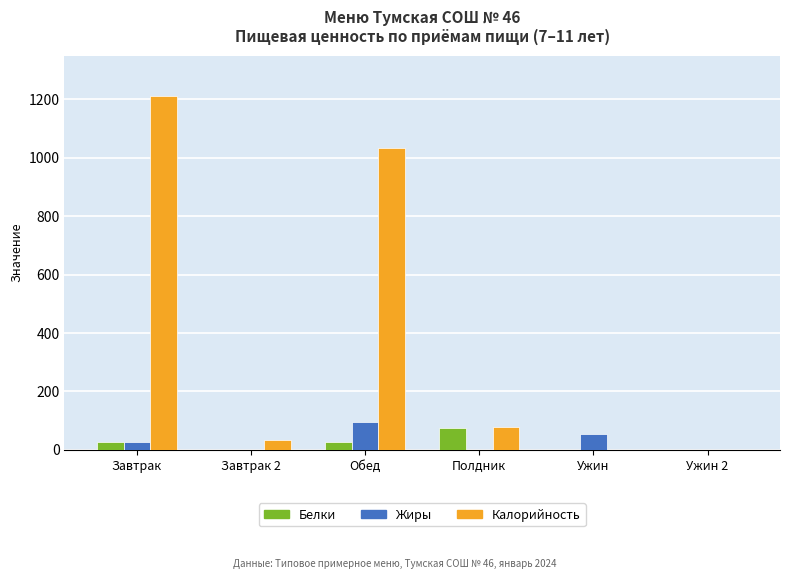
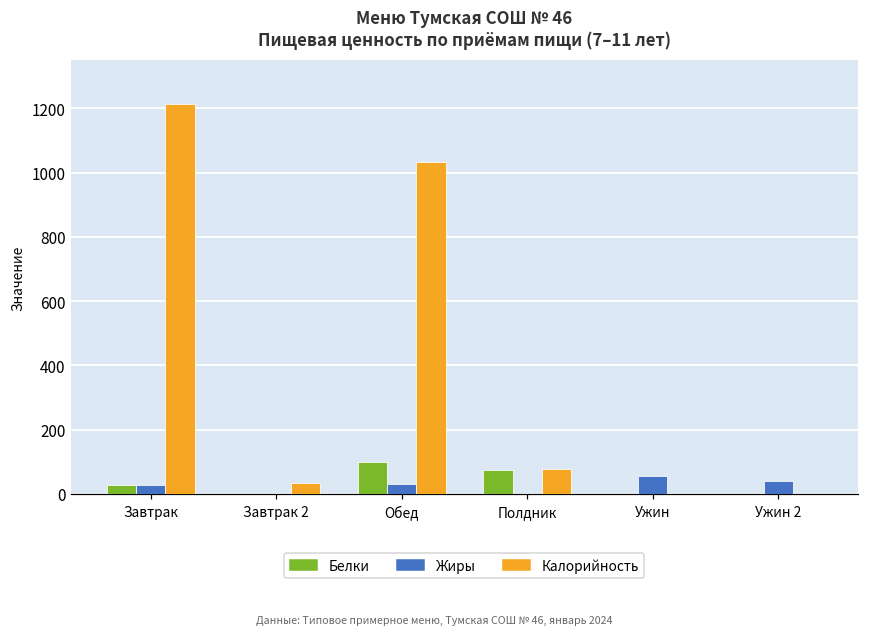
Белки, Обед: 30 -> 100
Жиры, Обед: 90 -> 30
Жиры, Ужин 2: 0 -> 40
